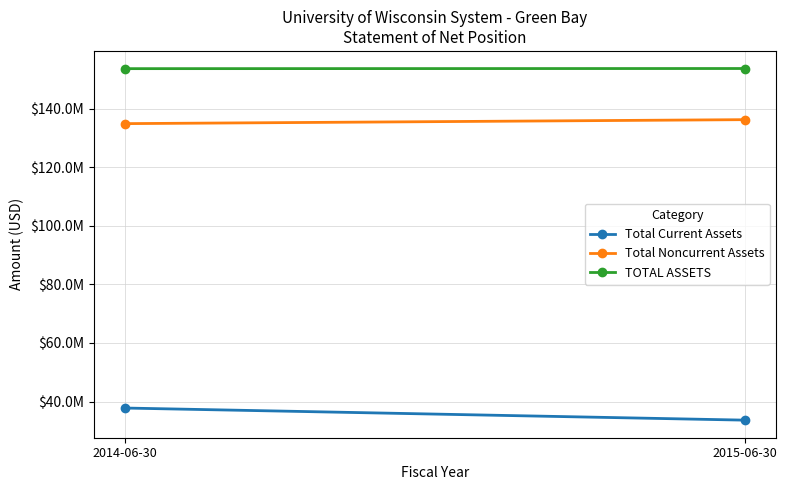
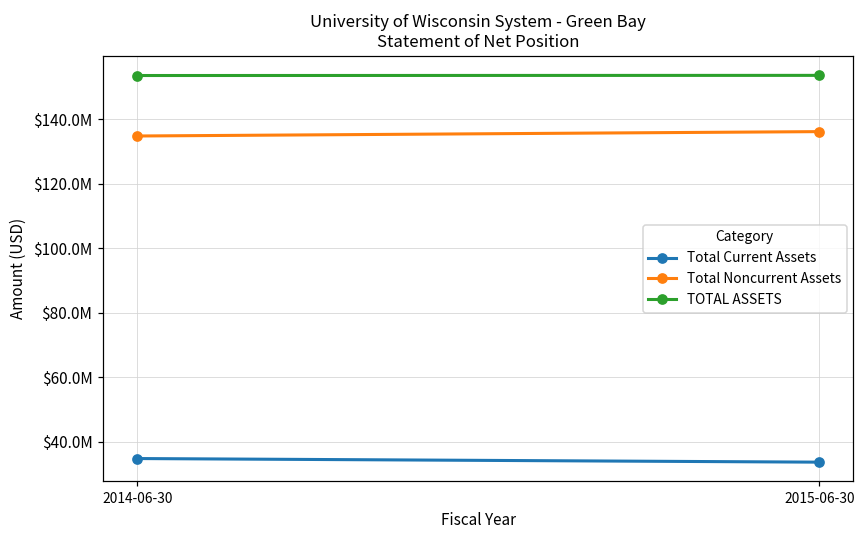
Total Current Assets, 2014-06-30: $38000000 -> $35000000
